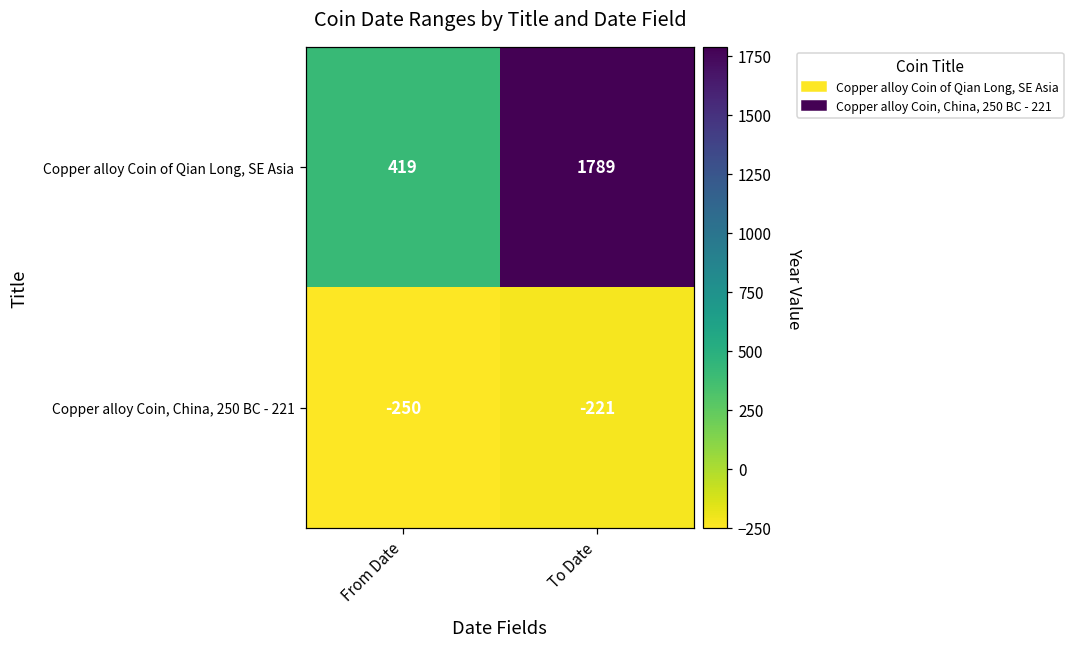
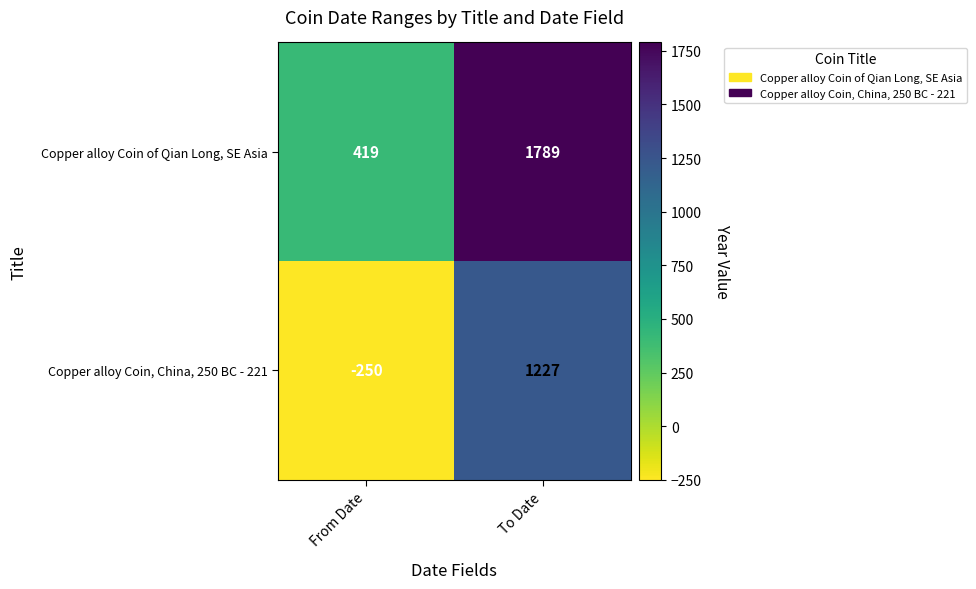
Copper alloy Coin, China, 250 BC - 221, To Date: -221 -> 1227
